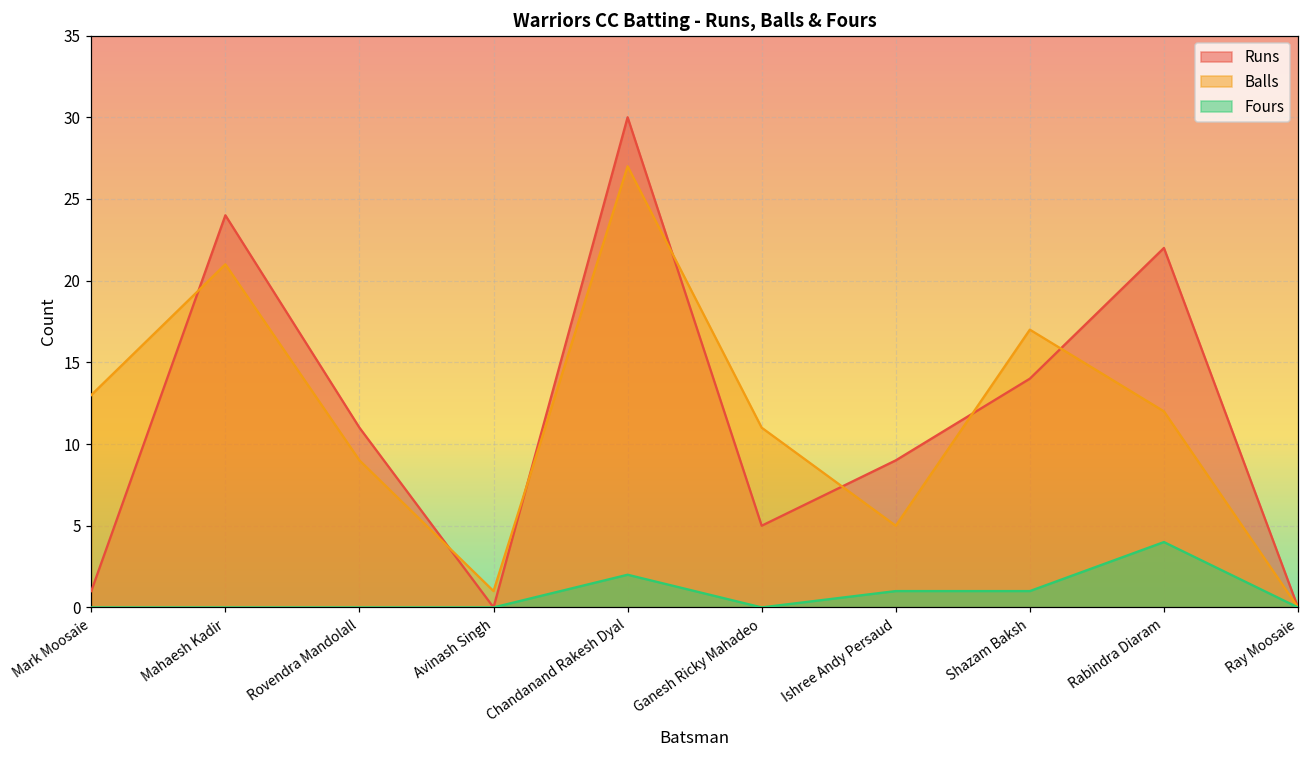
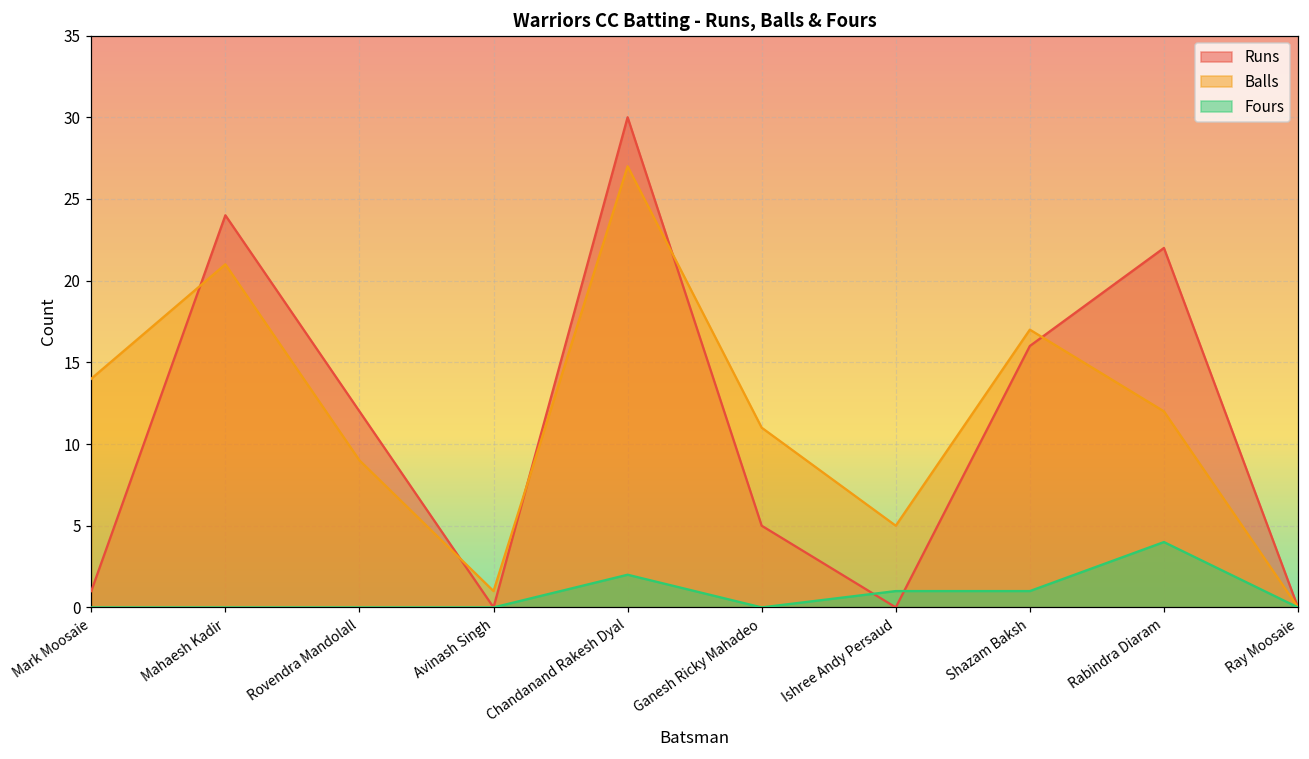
Balls, Mark Moosaie: 13 -> 14
Runs, Rovendra Mandolall: 11 -> 12
Runs, Ishree Andy Persaud: 9 -> 0
Runs, Shazam Baksh: 14 -> 16
